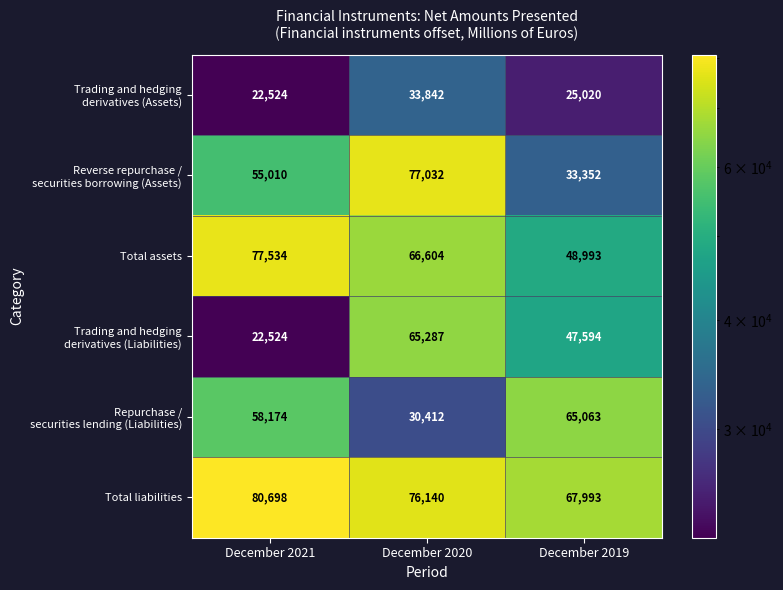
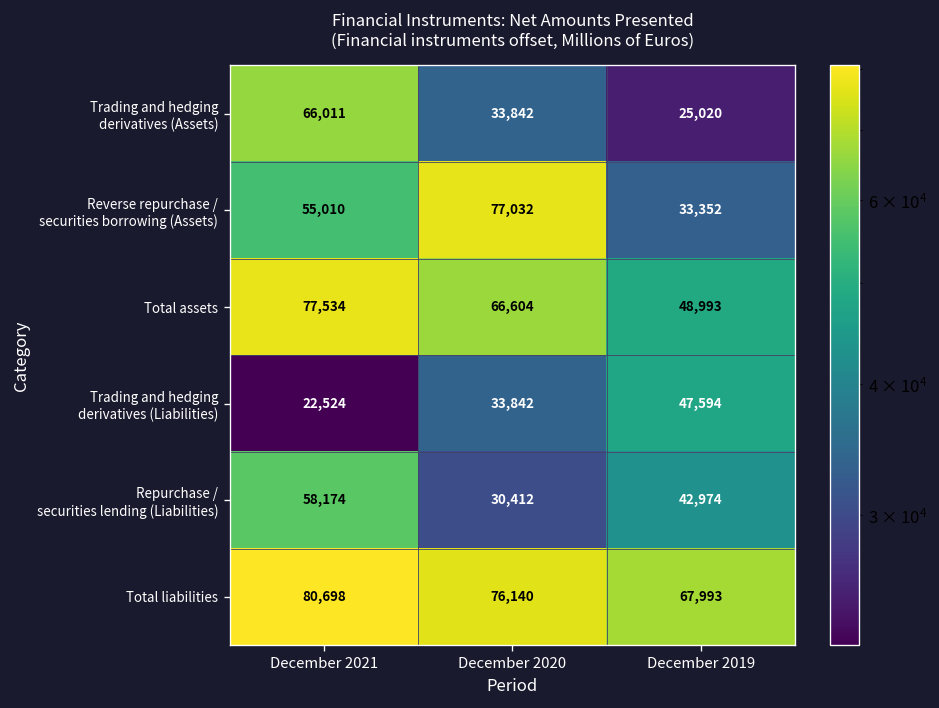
Trading and hedging derivatives (Assets), December 2021: 22,524 -> 66,011
Trading and hedging derivatives (Liabilities), December 2020: 65,287 -> 33,842
Repurchase / securities lending (Liabilities), December 2019: 65,063 -> 42,974
